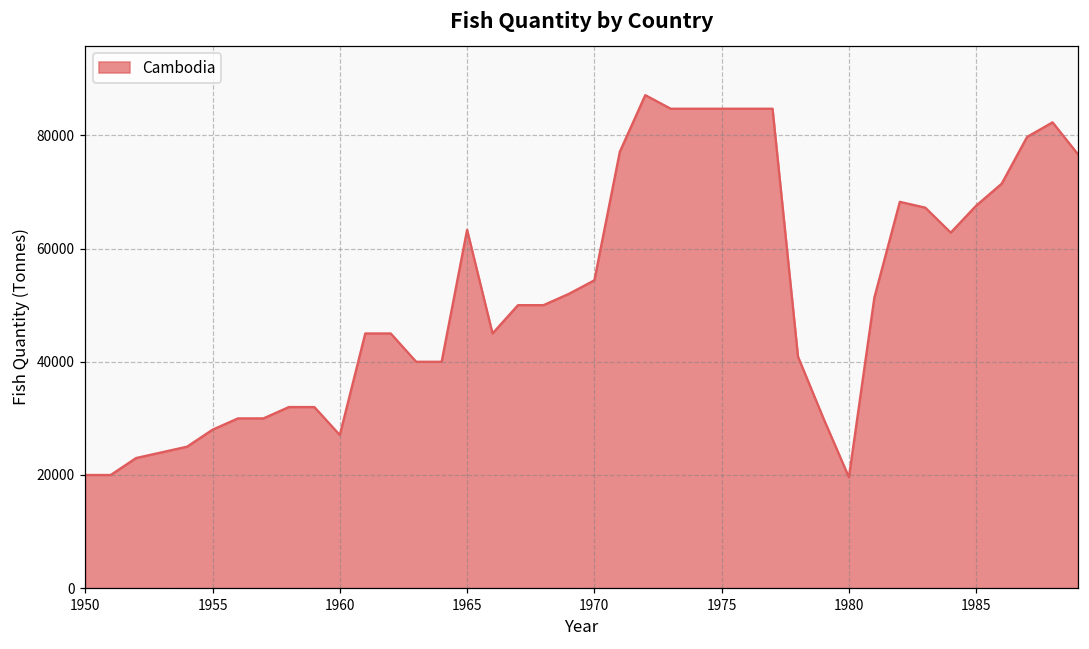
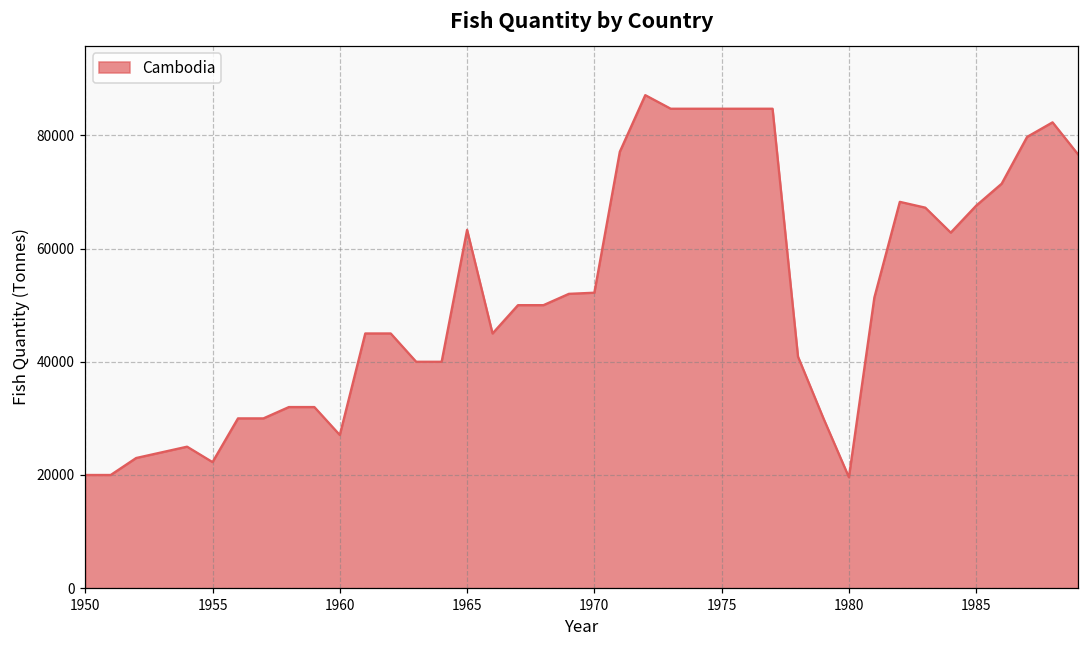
1955: 28000 -> 22000
1970: 54000 -> 52000
